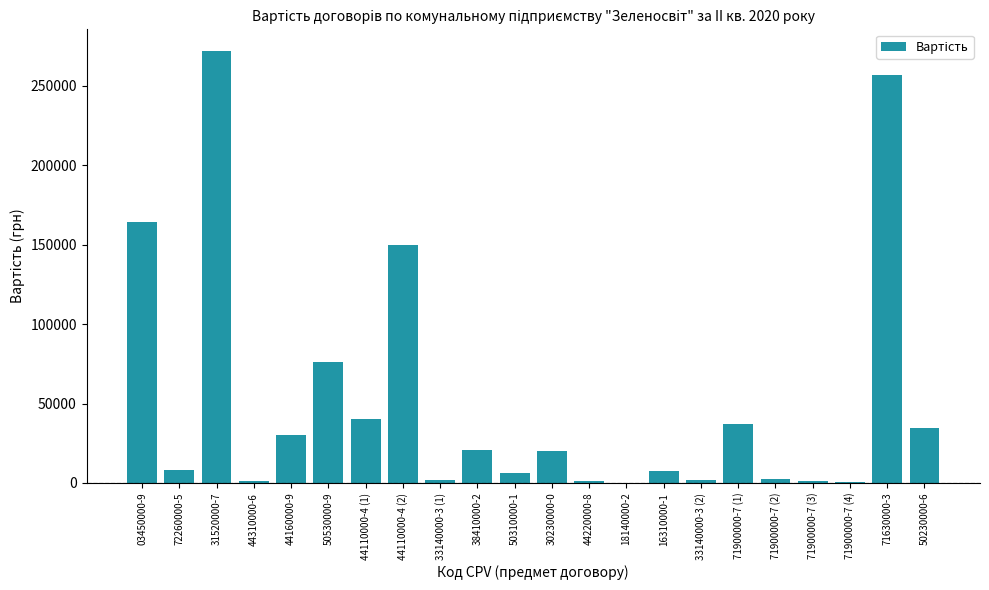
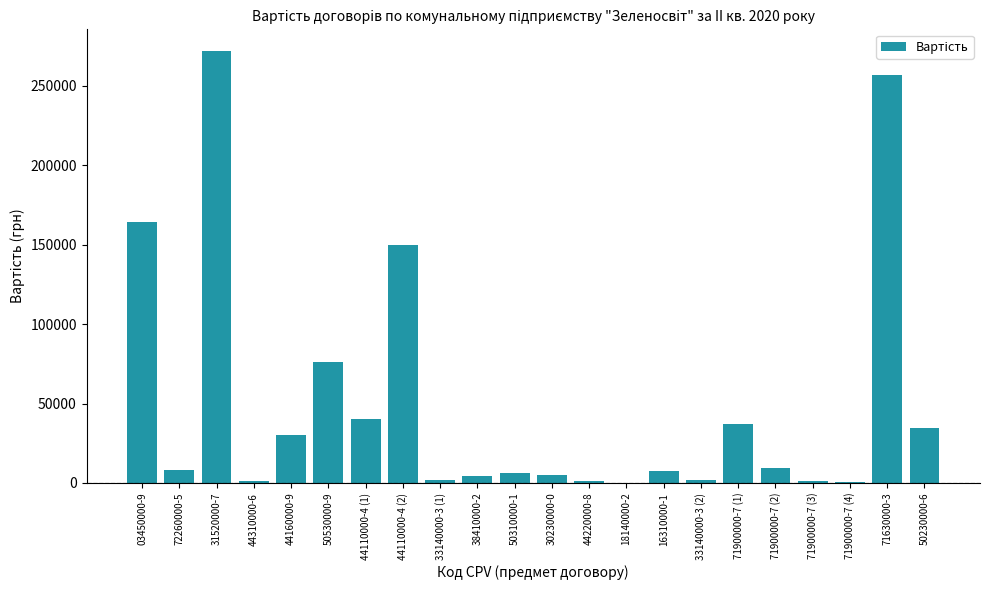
38410000-2: 21000 -> 5000
30230000-0: 20000 -> 5000
71900000-7 (2): 3000 -> 9000
